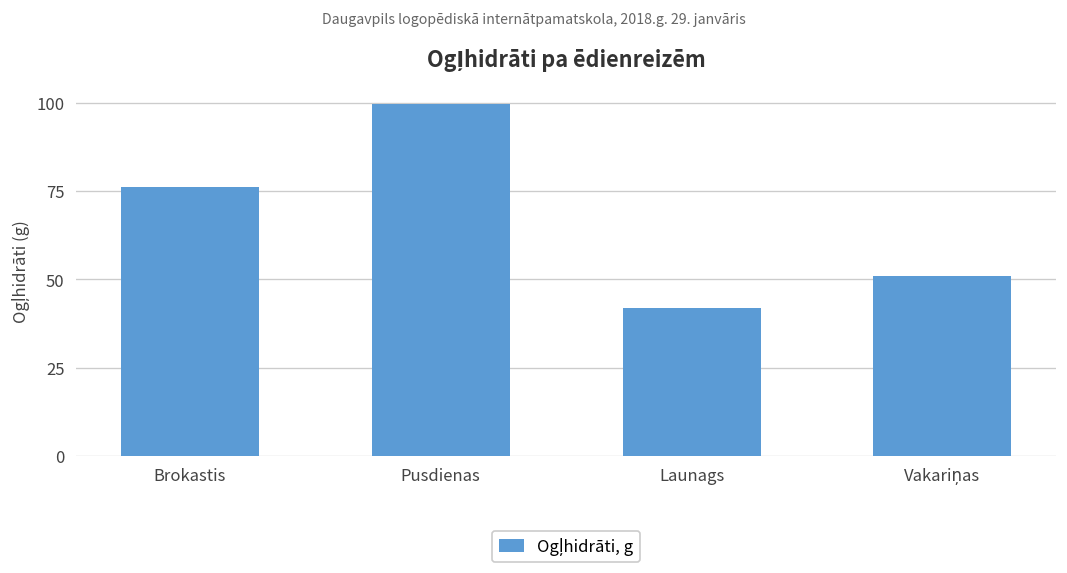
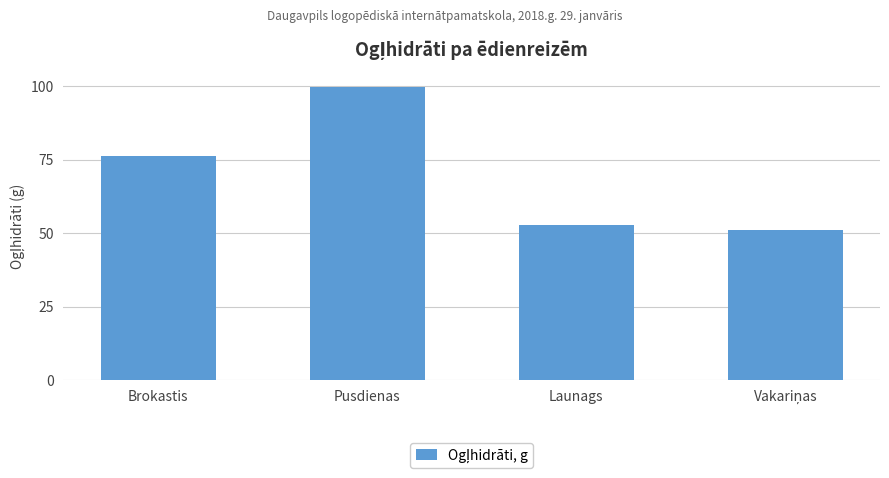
Launags: 42 -> 53
